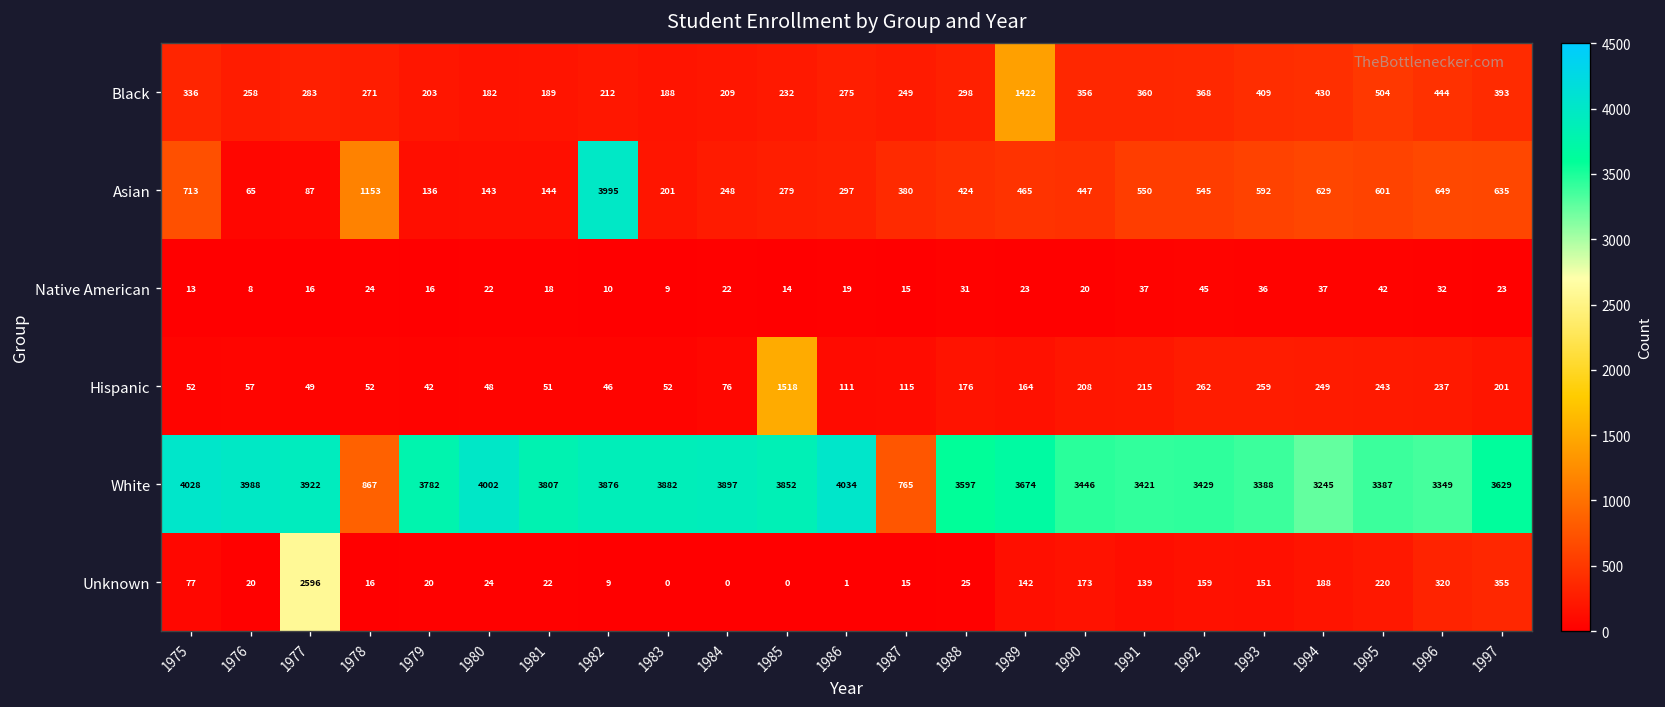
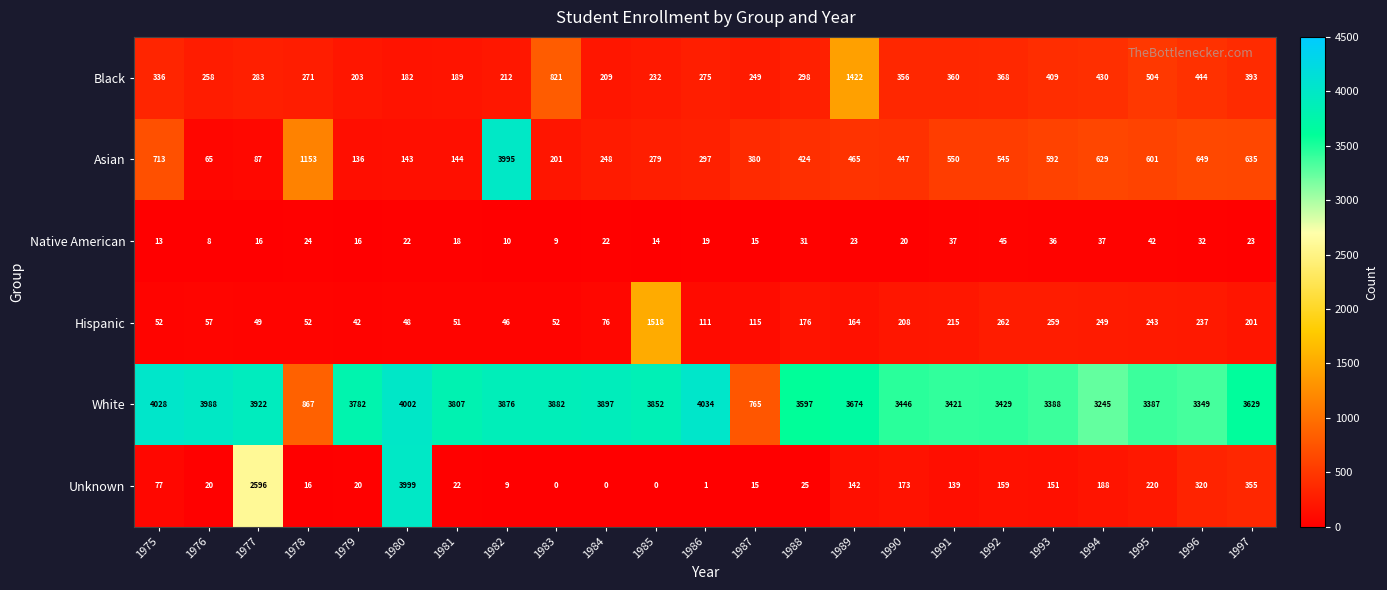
Black, 1983: 188 -> 821
Unknown, 1980: 24 -> 3999
